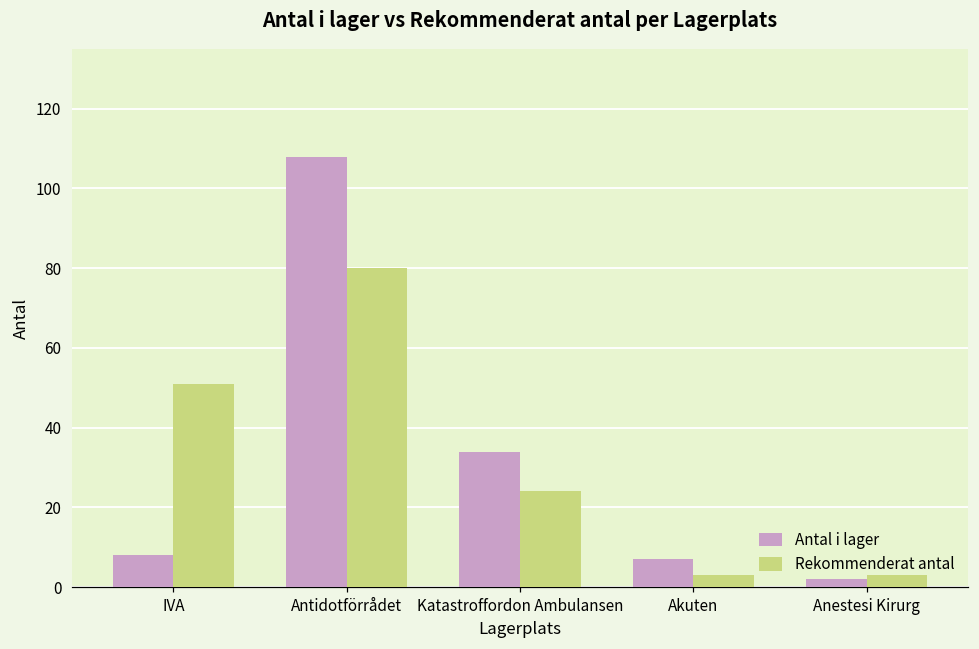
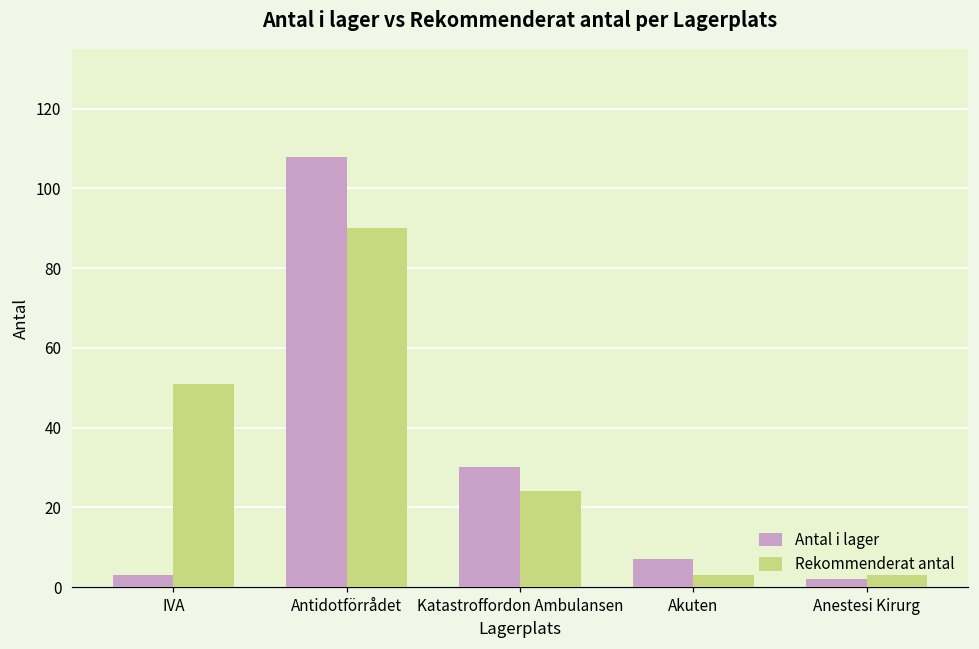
Antal i lager, IVA: 8 -> 3
Rekommenderat antal, Antidotförrådet: 80 -> 90
Antal i lager, Katastroffordon Ambulansen: 34 -> 30
